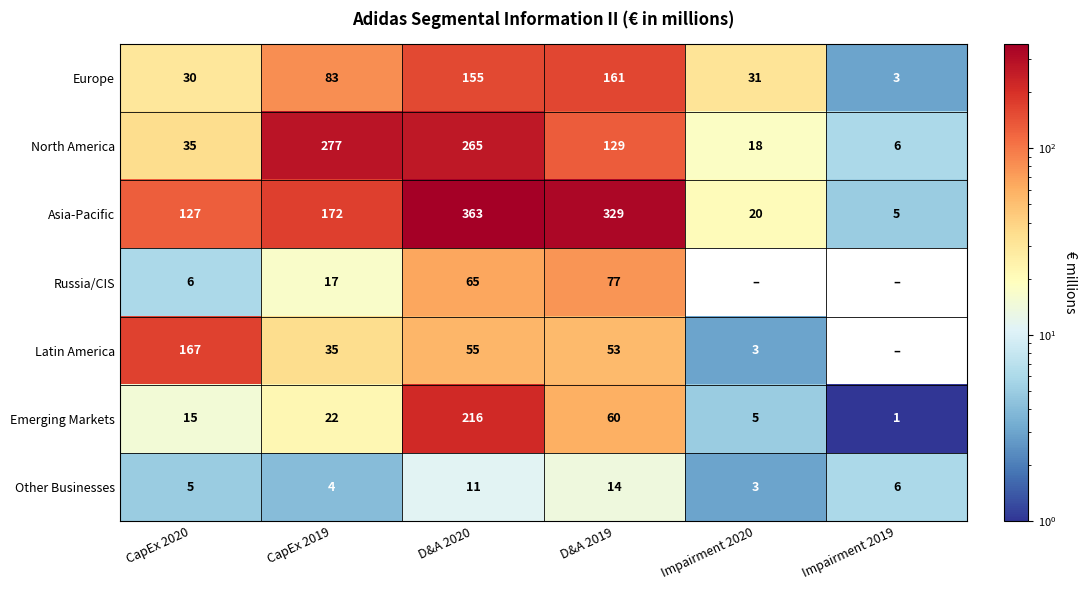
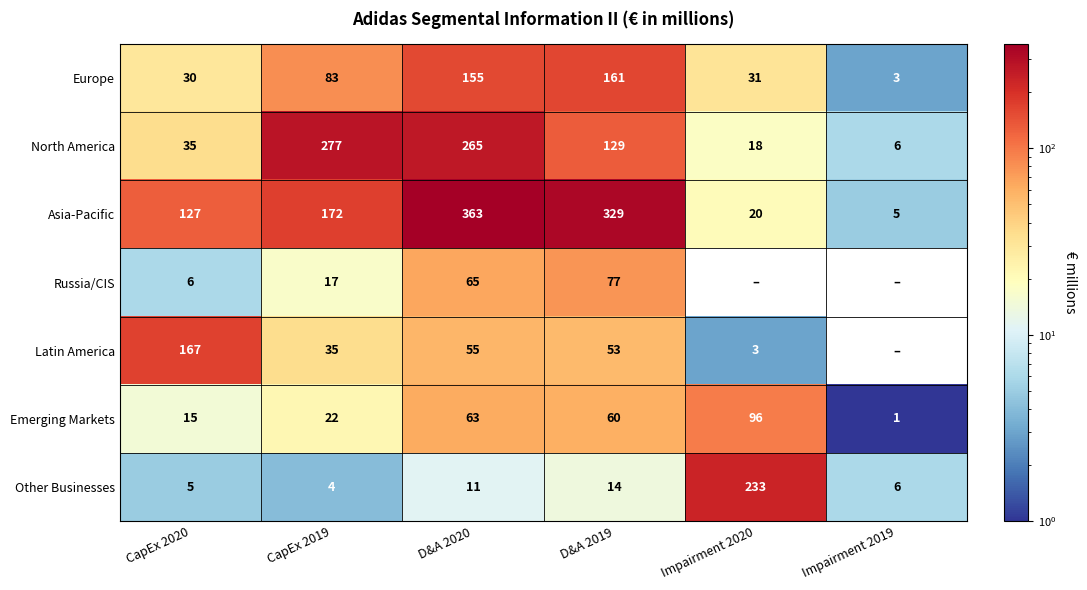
Emerging Markets, D&A 2020: 216 -> 63
Emerging Markets, Impairment 2020: 5 -> 96
Other Businesses, Impairment 2020: 3 -> 233
